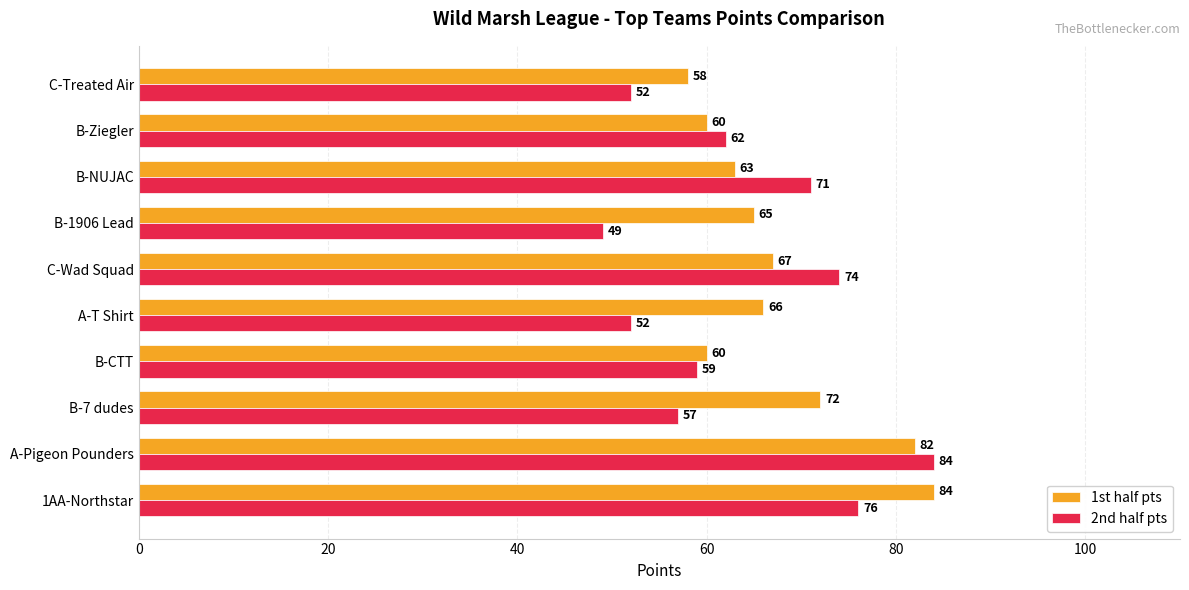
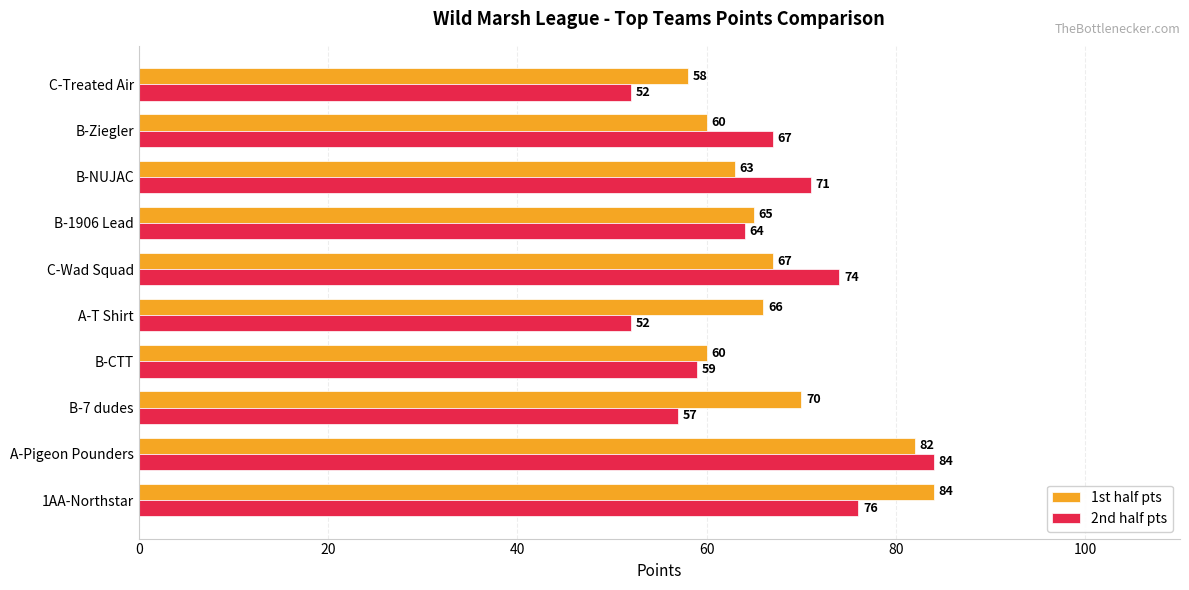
2nd half pts, B-Ziegler: 62 -> 67
2nd half pts, B-1906 Lead: 49 -> 64
1st half pts, B-7 dudes: 72 -> 70
